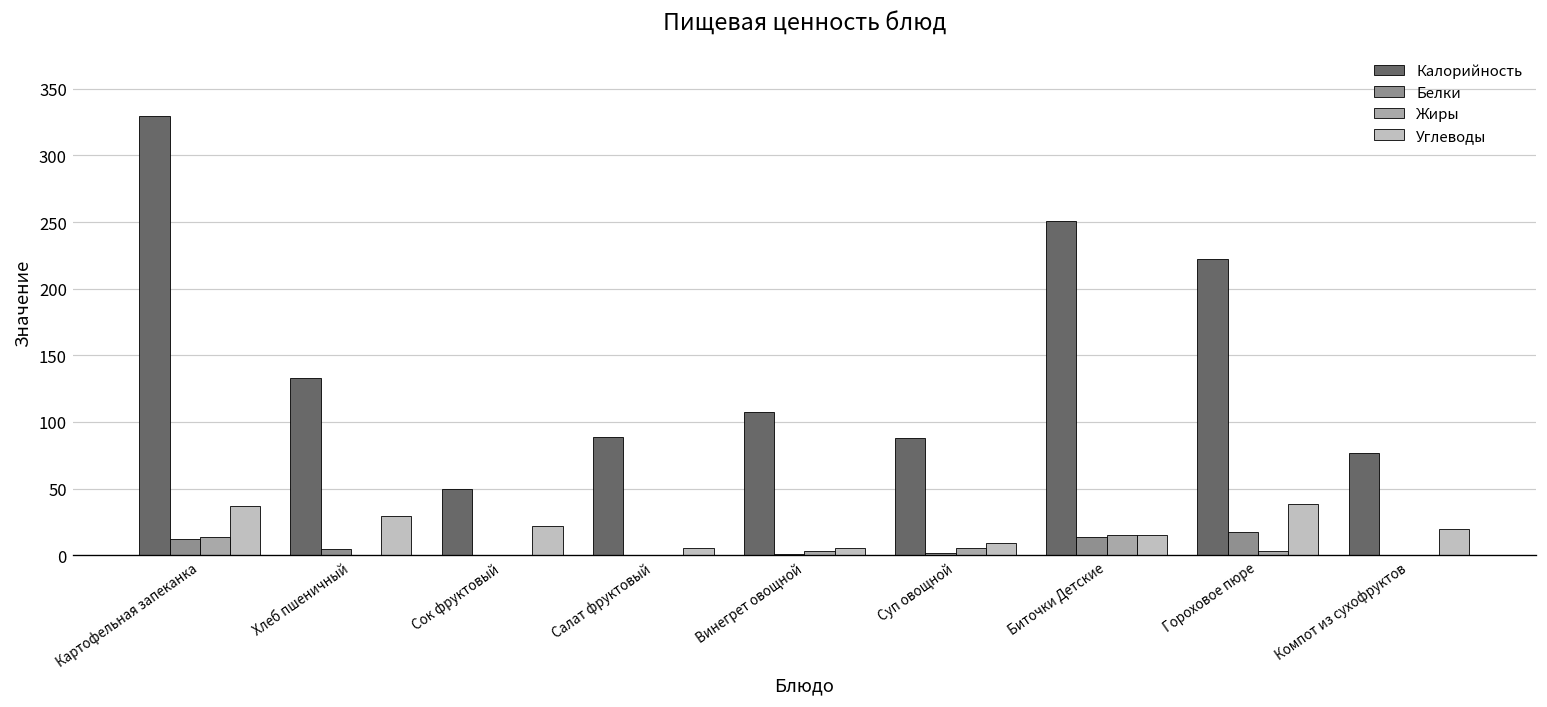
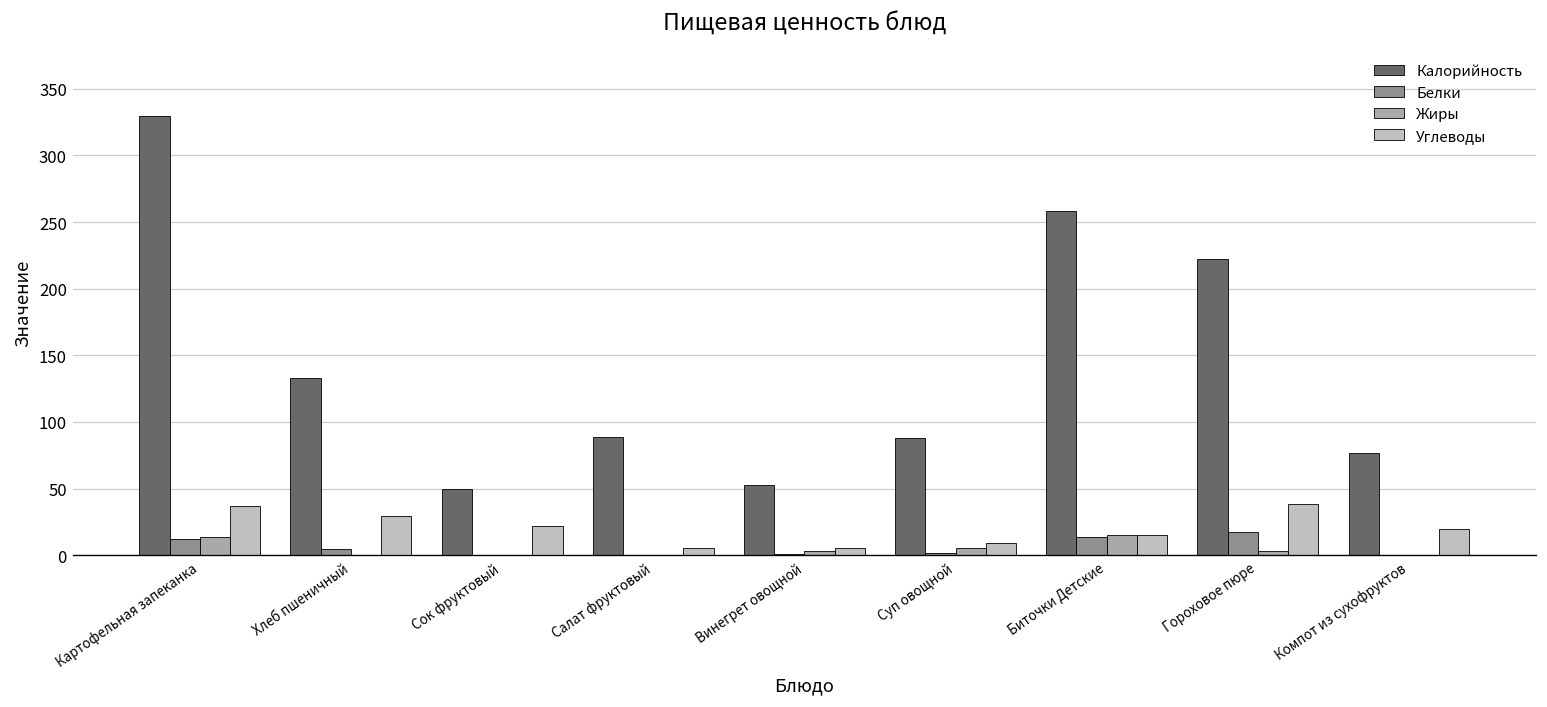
Калорийность, Винегрет овощной: 107 -> 53
Калорийность, Биточки Детские: 251 -> 258
